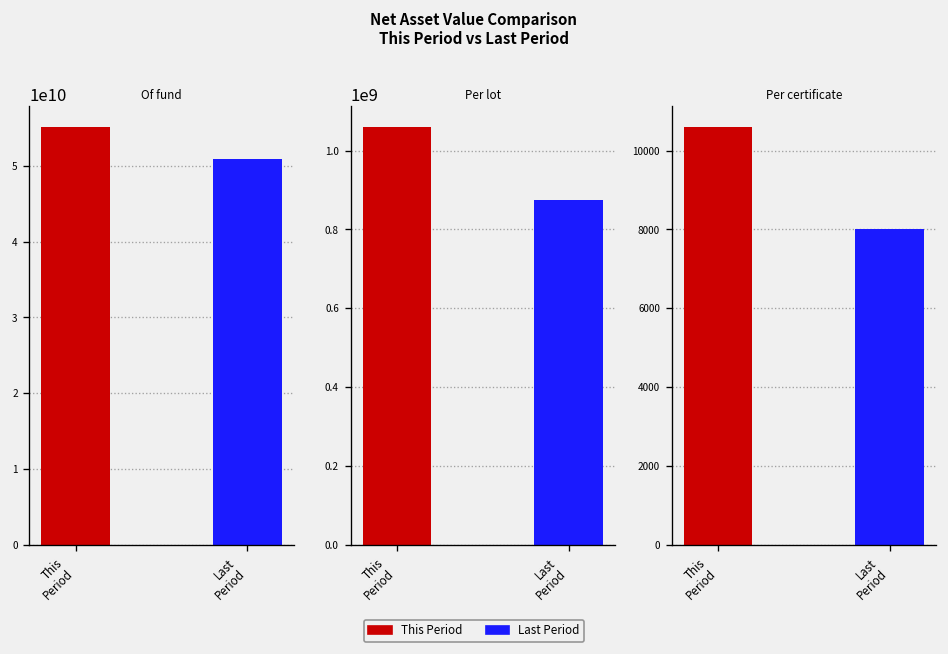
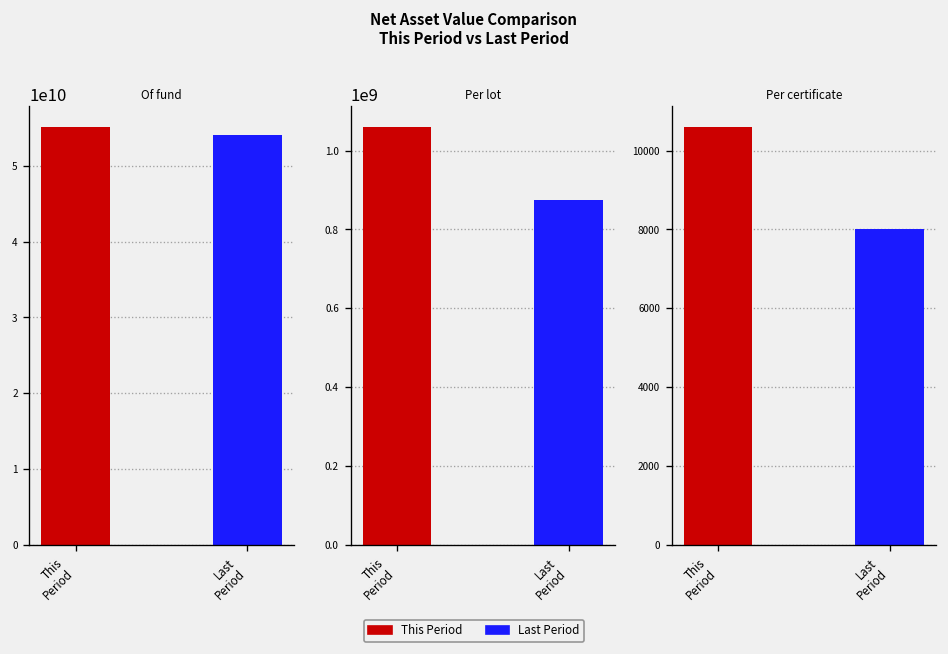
Of fund, Last Period: 51000000000 -> 54000000000
